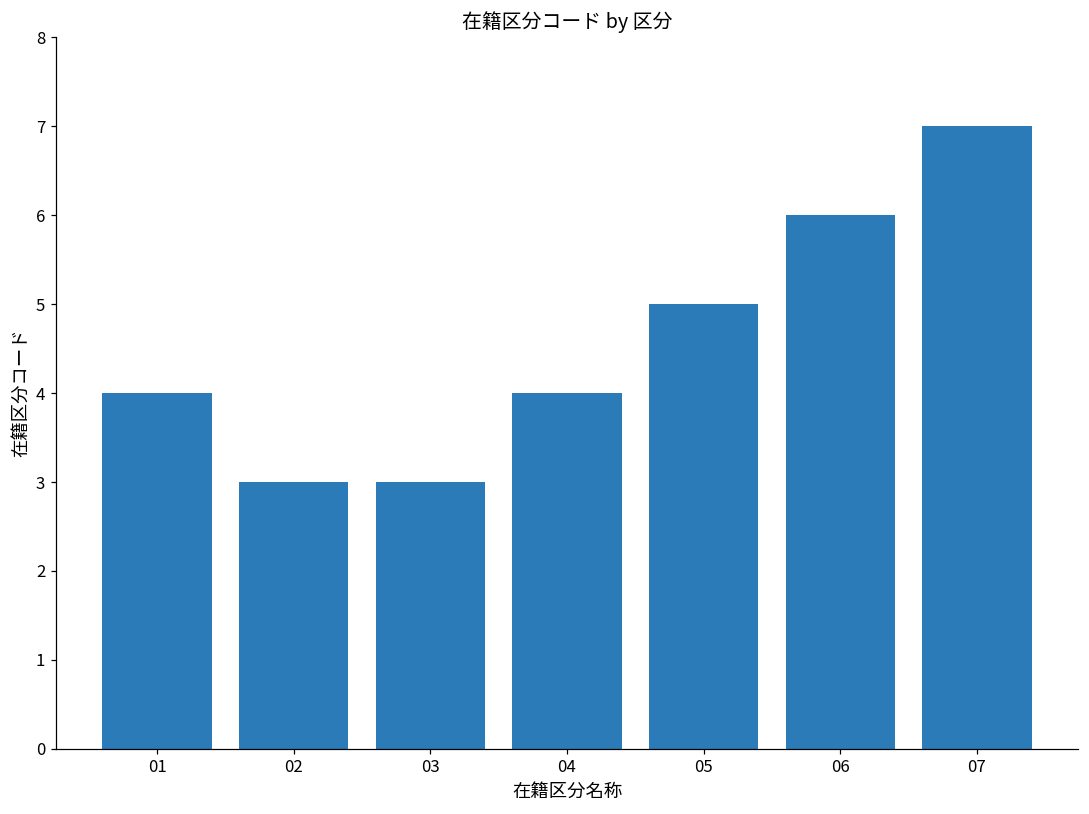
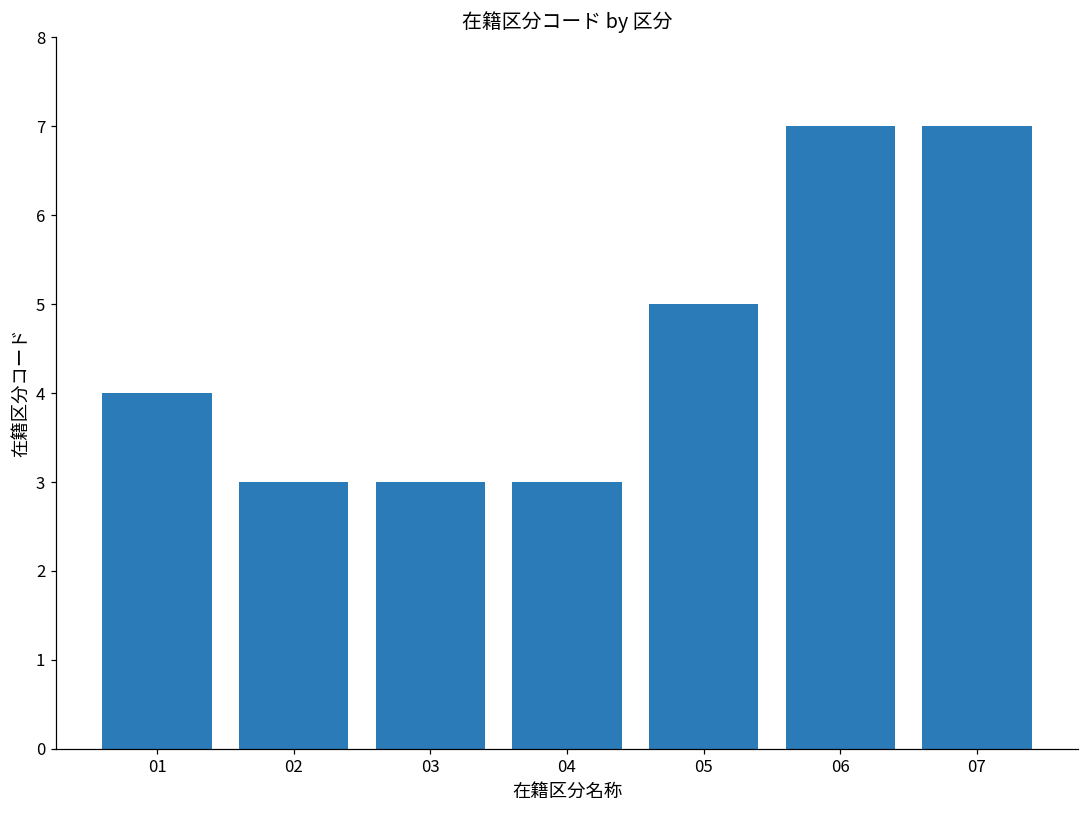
04: 4 -> 3
06: 6 -> 7
